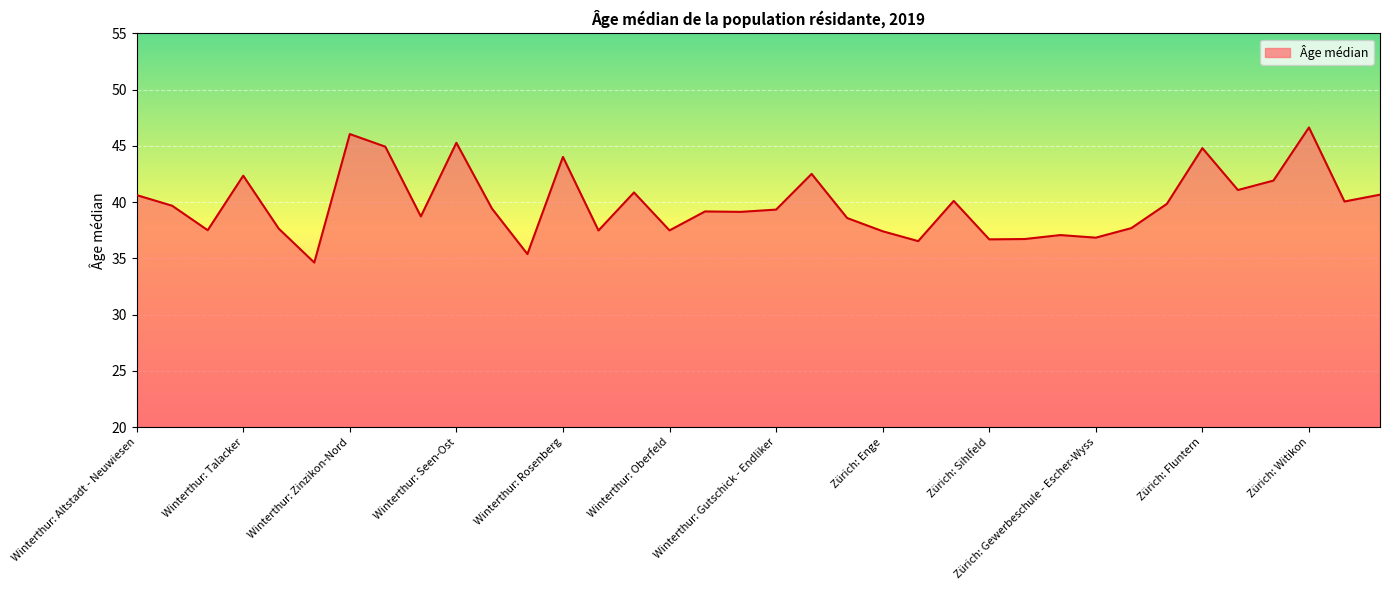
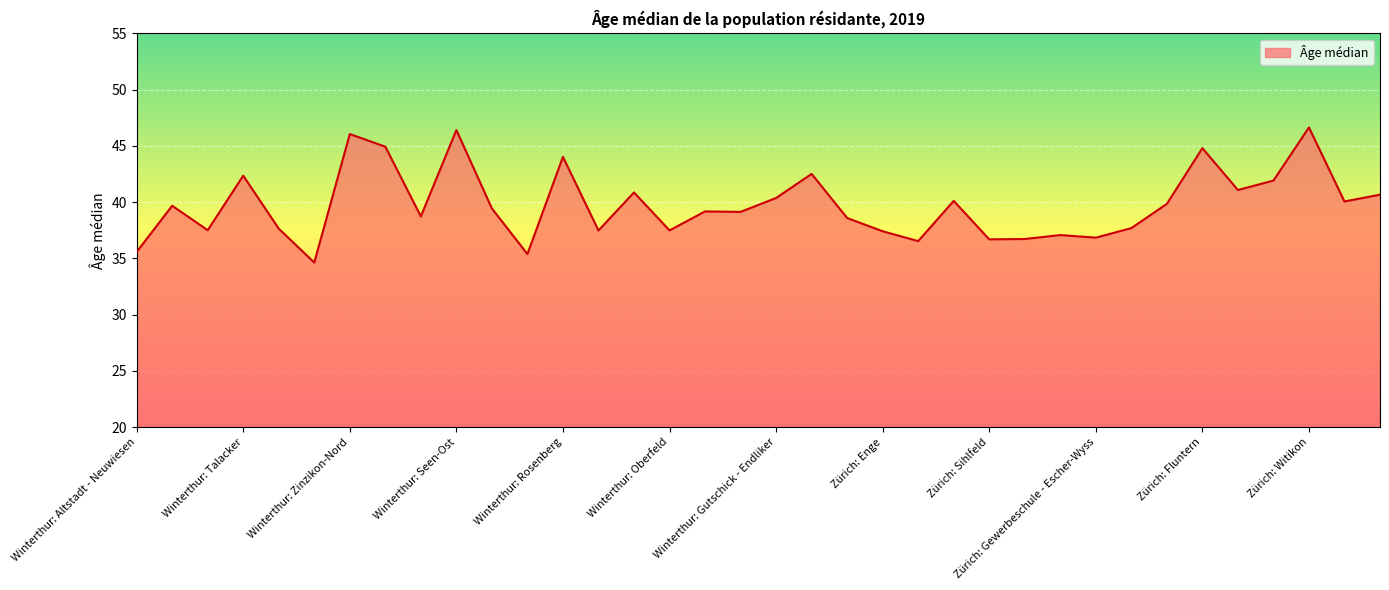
Winterthur: Altstadt - Neuwiesen: 40.6 -> 35.6
Winterthur: Seen-Ost: 45.3 -> 46.4
Winterthur: Gutschick - Endliker: 39.3 -> 40.4
